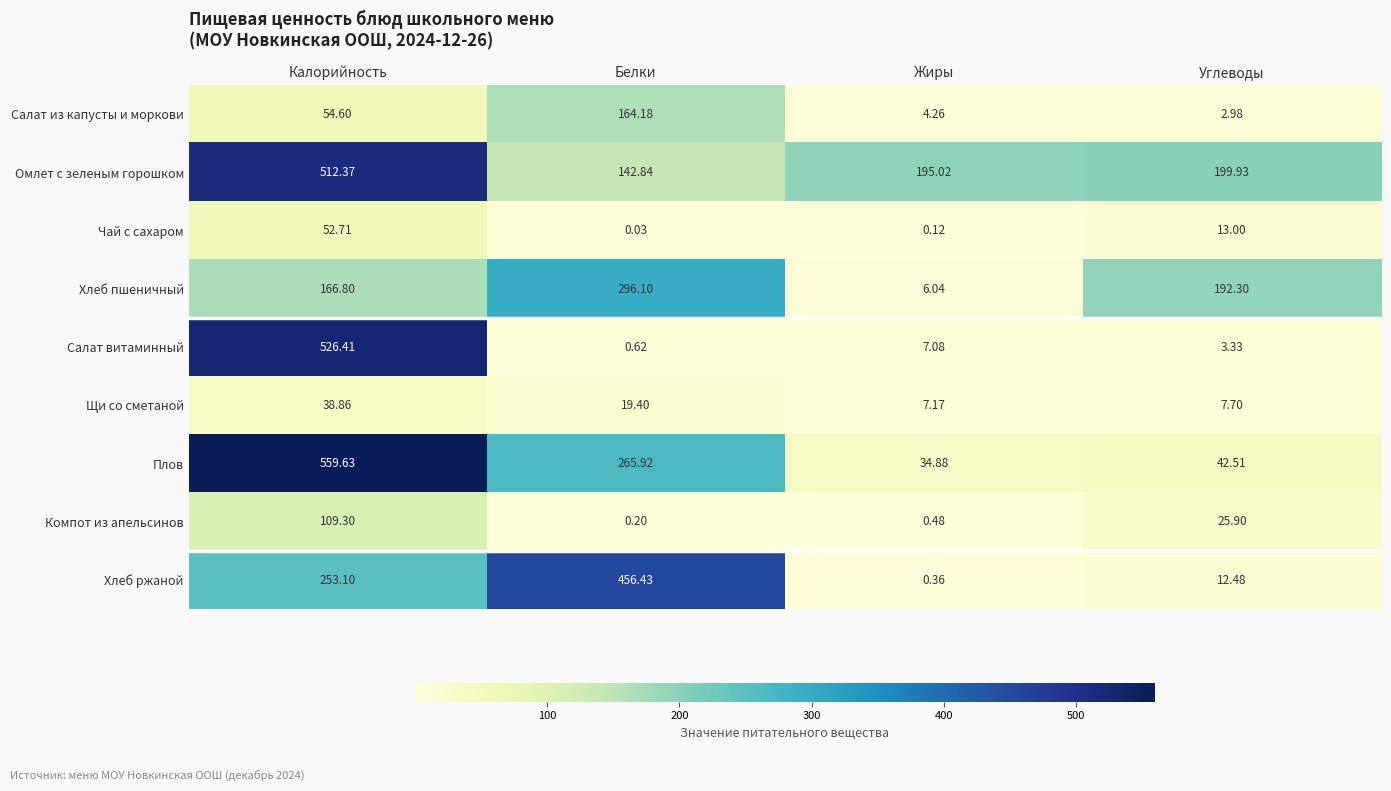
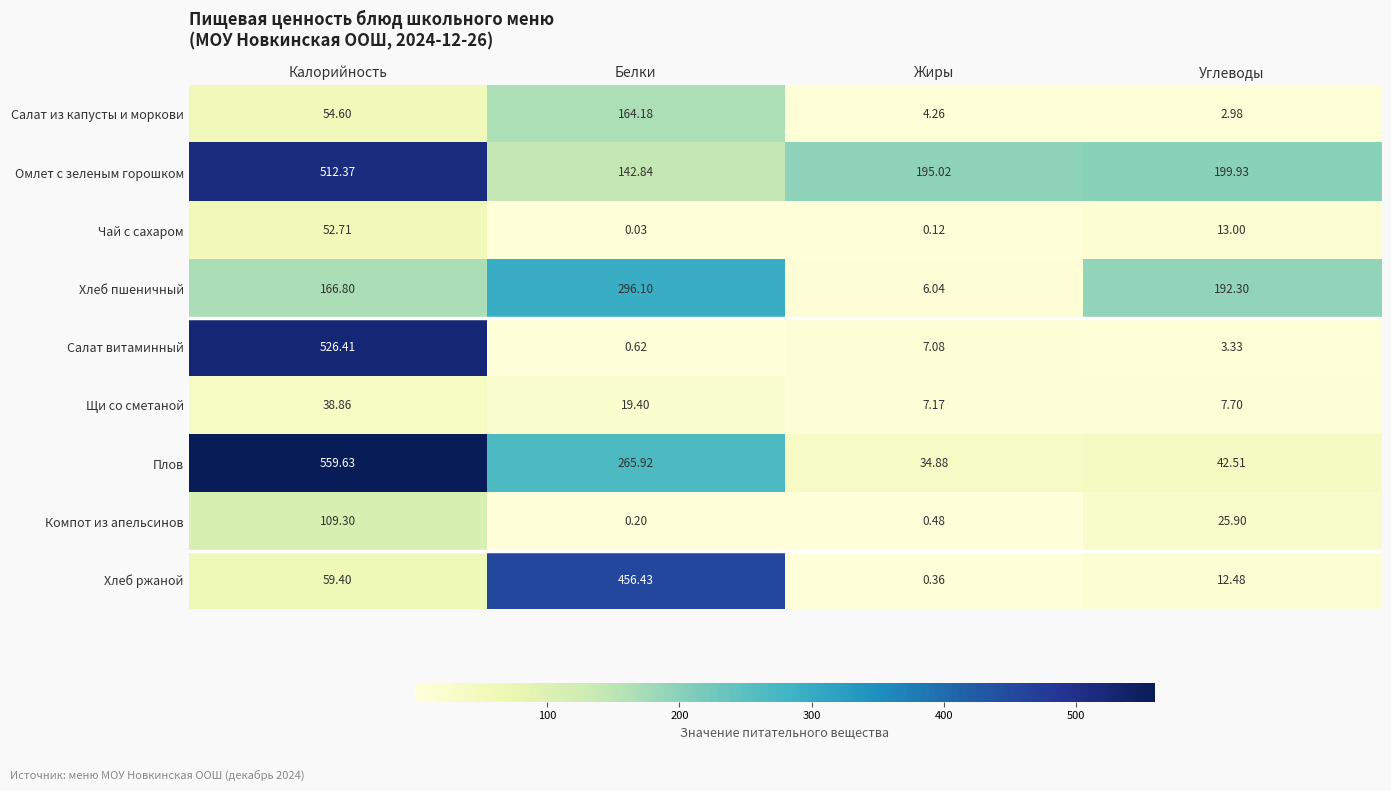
Хлеб ржаной, Калорийность: 253.10 -> 59.40
